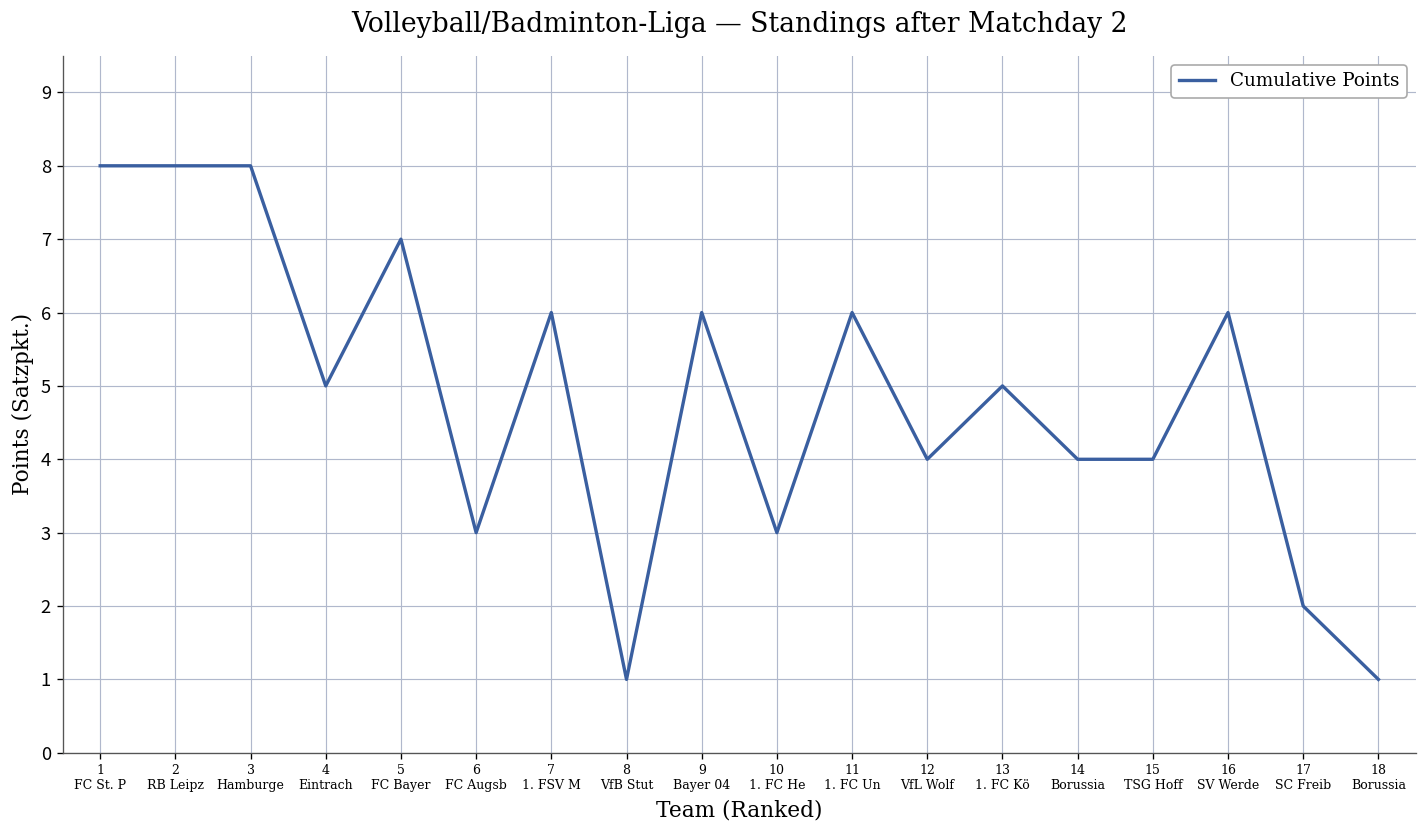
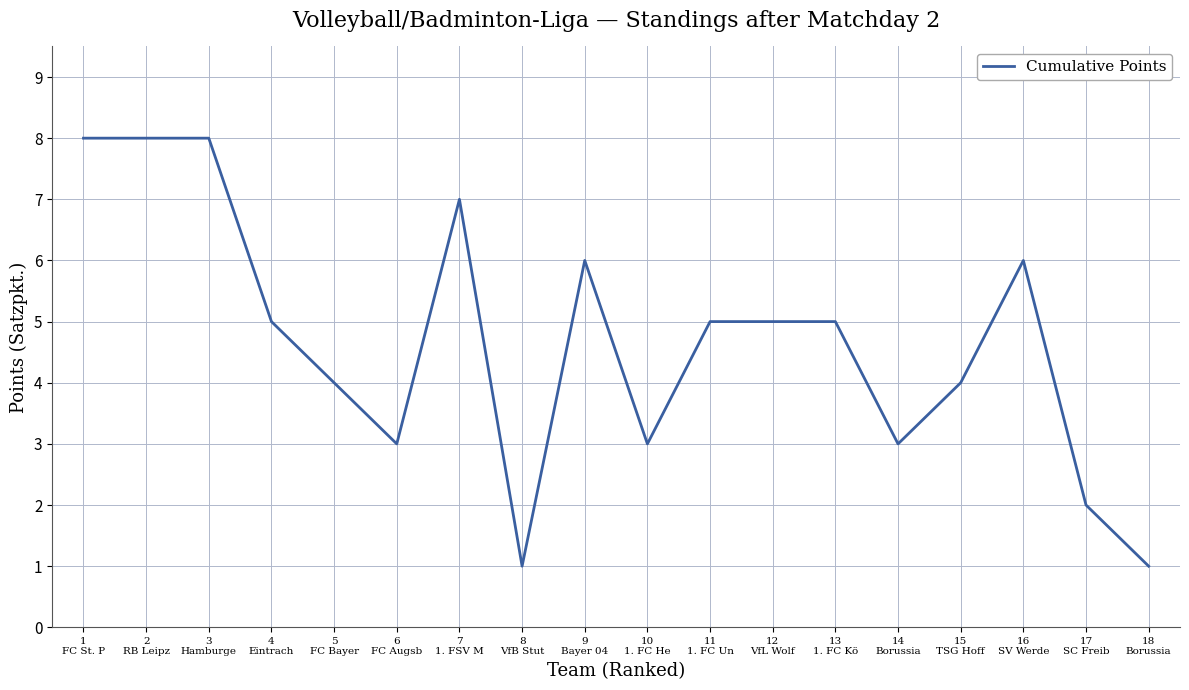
5 FC Bayer: 7 -> 4
7 1. FSV M: 6 -> 7
11 1. FC Un: 6 -> 5
12 VfL Wolf: 4 -> 5
14 Borussia: 4 -> 3
